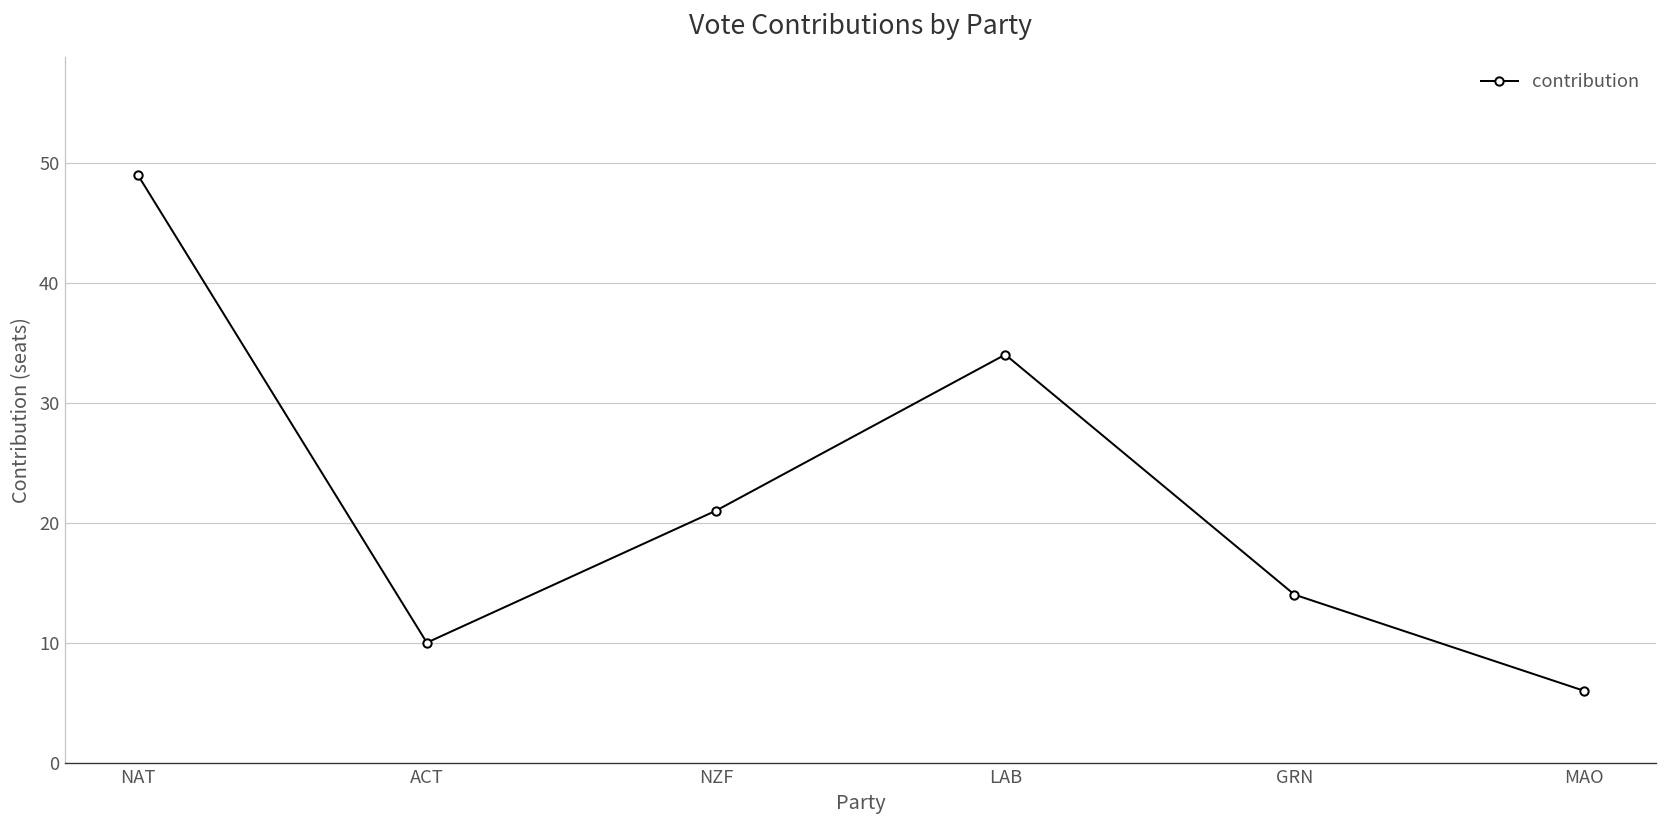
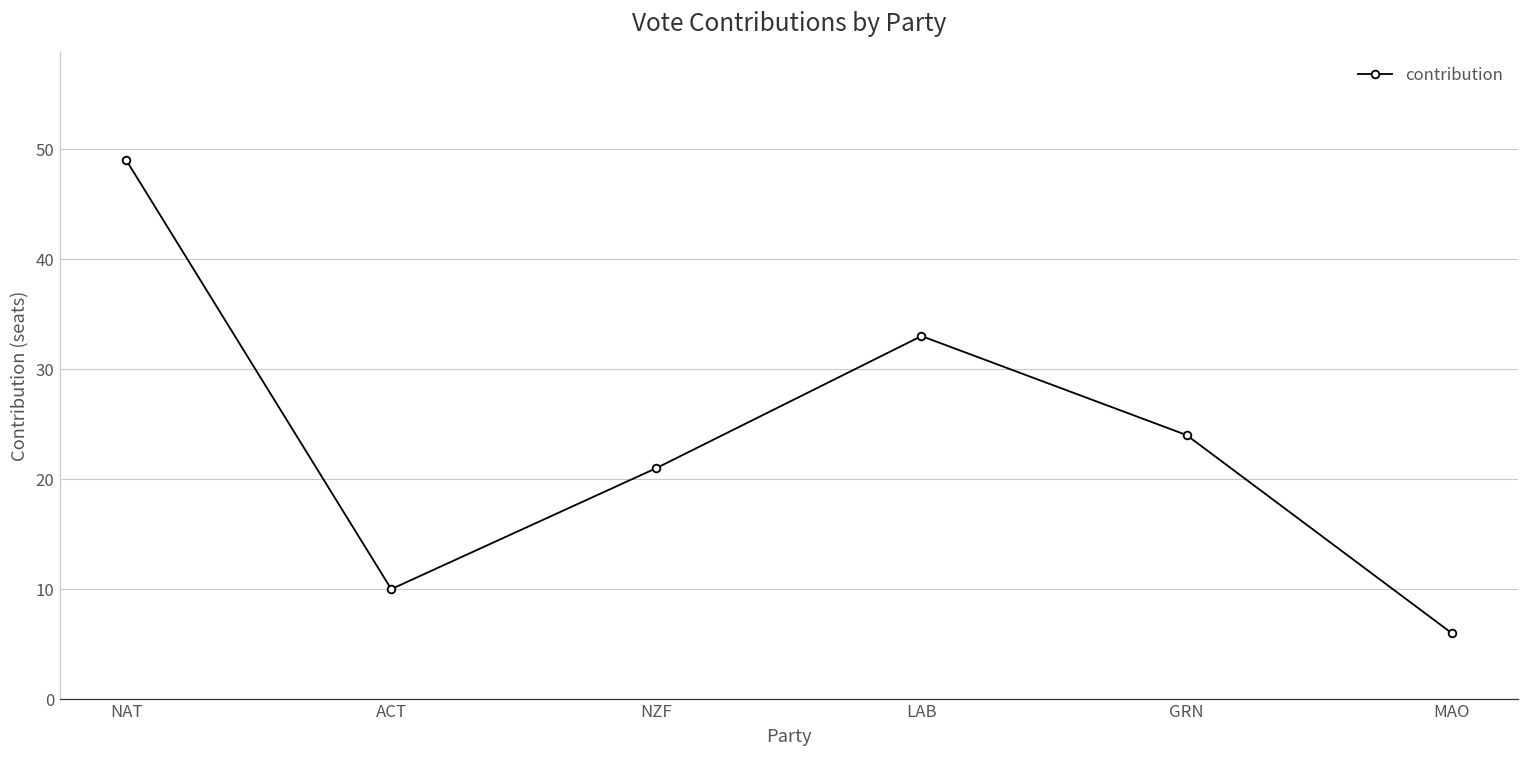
LAB: 34 -> 33
GRN: 14 -> 24
